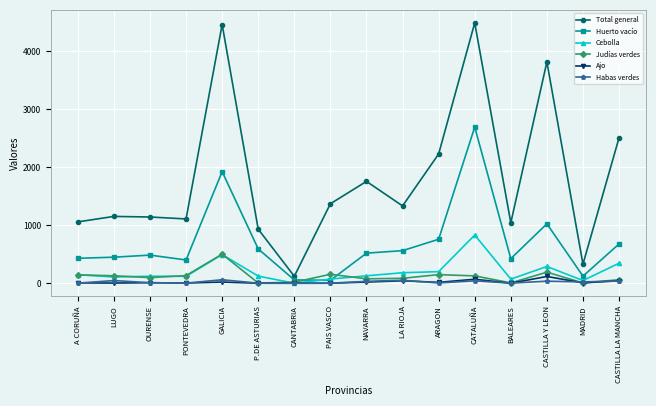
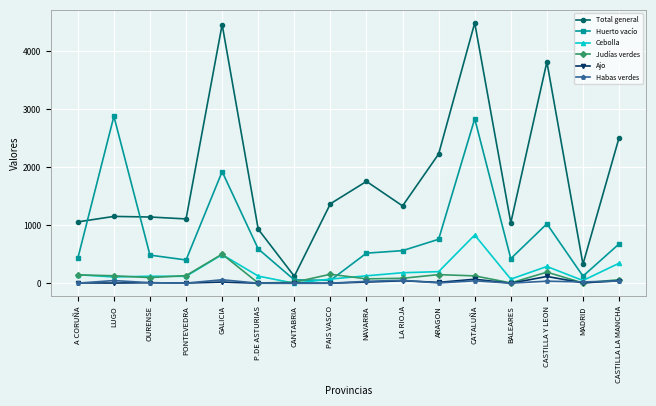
Huerto vacío, LUGO: 400 -> 2900
Huerto vacío, CATALUÑA: 2700 -> 2800
